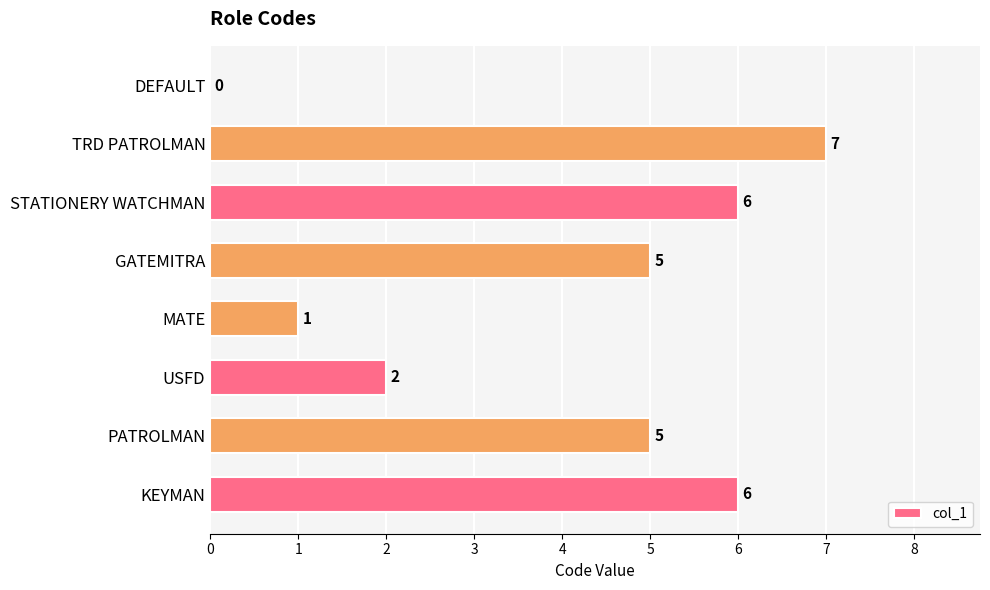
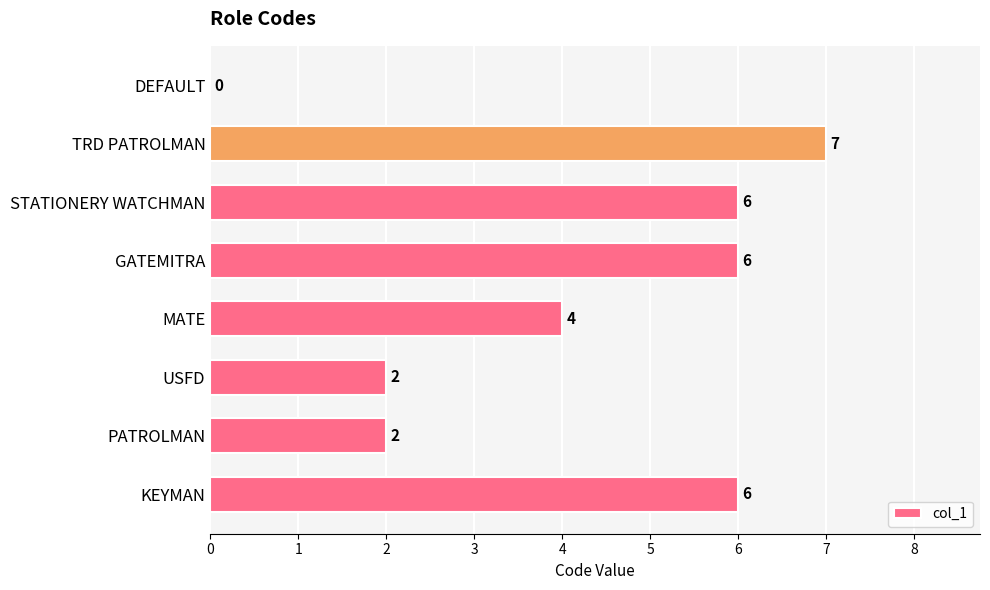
GATEMITRA: 5 -> 6
MATE: 1 -> 4
PATROLMAN: 5 -> 2
